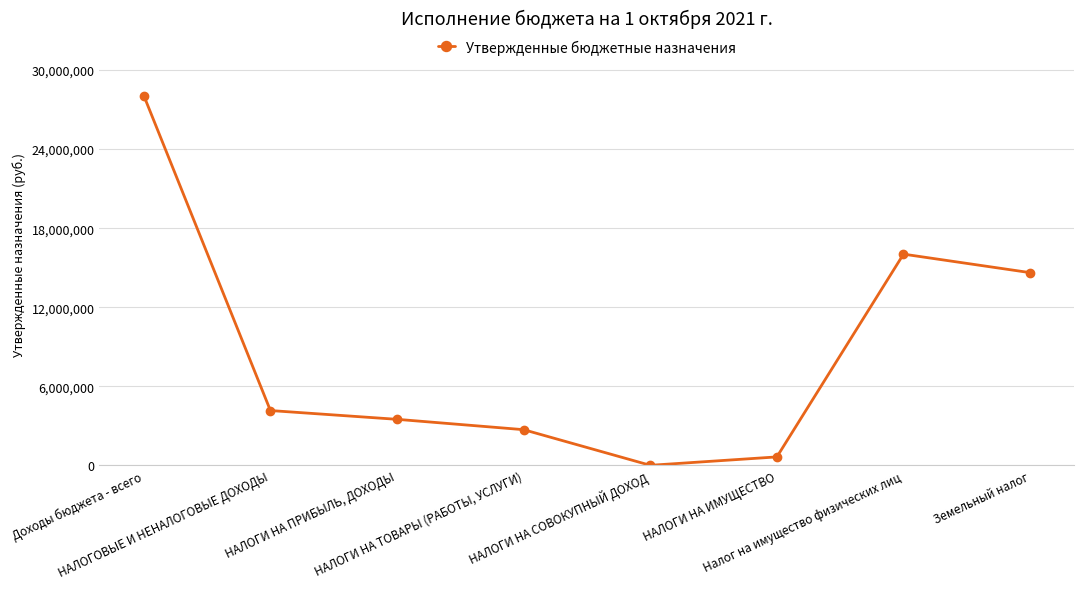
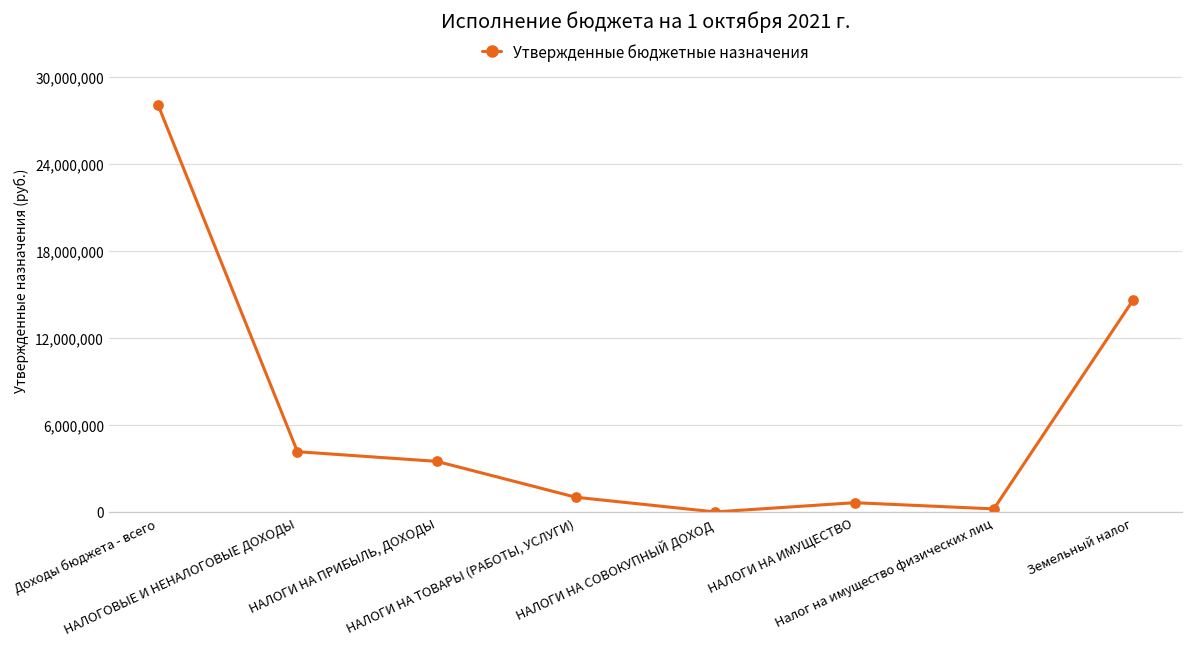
НАЛОГИ НА ТОВАРЫ (РАБОТЫ, УСЛУГИ): 2,700,000 -> 1,000,000
Налог на имущество физических лиц: 16,000,000 -> 200,000
